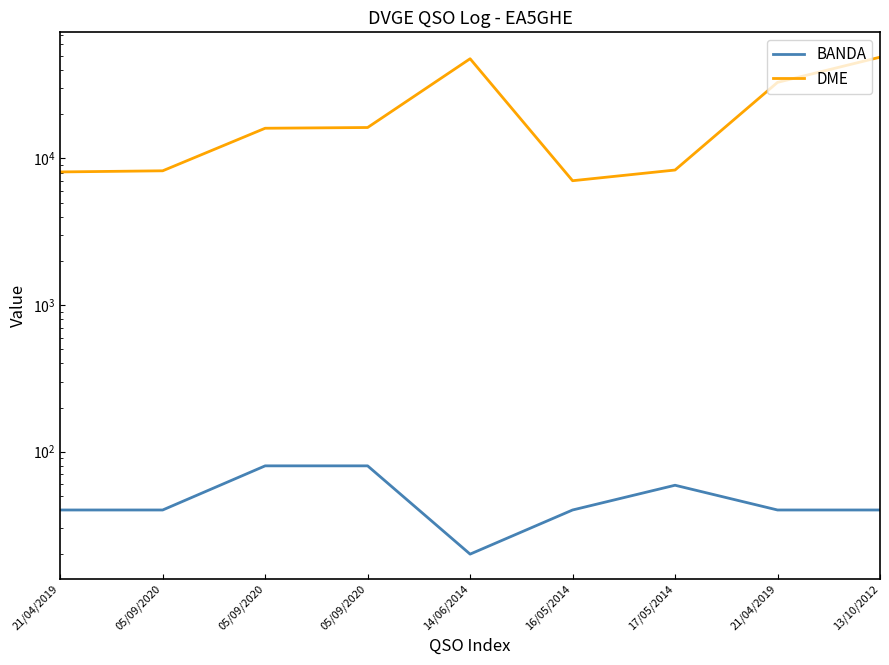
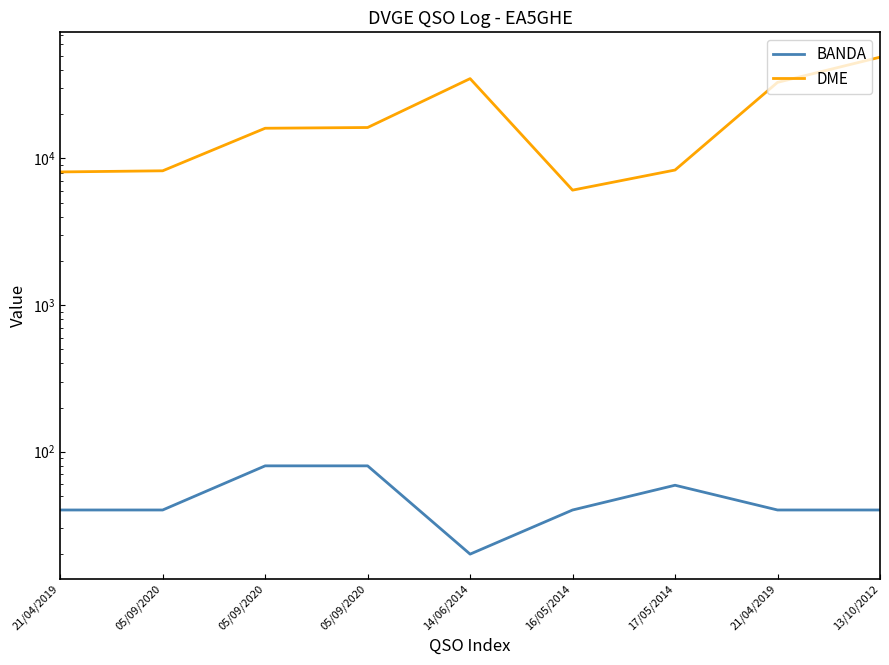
DME, 14/06/2014: 48000 -> 35000
DME, 16/05/2014: 7000 -> 6100
